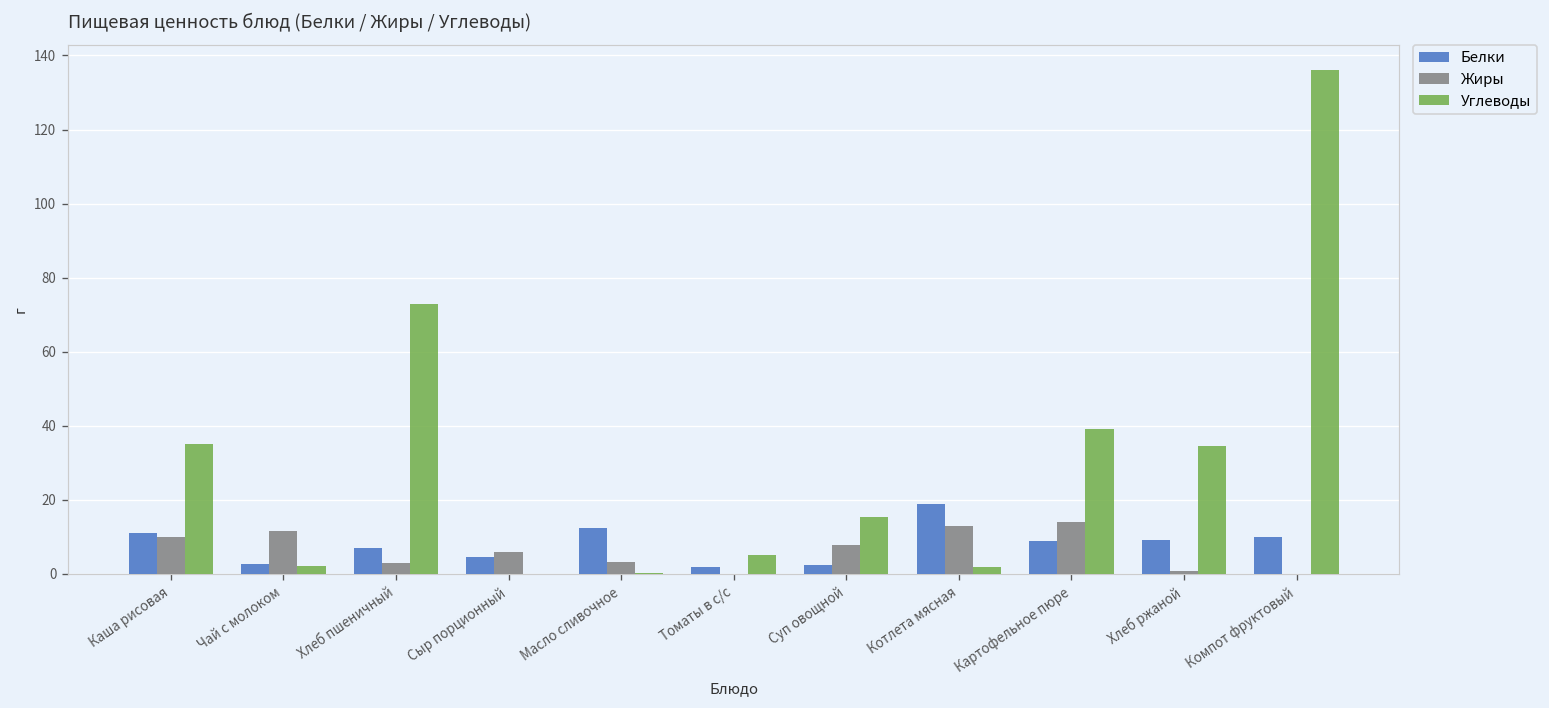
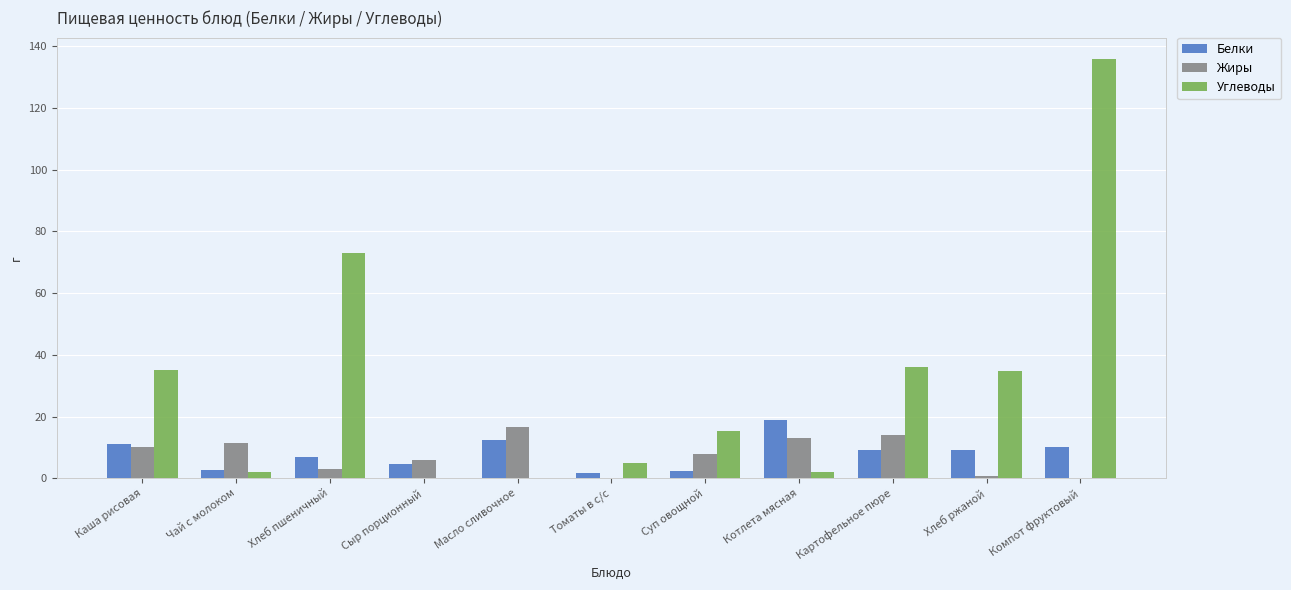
Жиры, Масло сливочное: 3 -> 17
Углеводы, Картофельное пюре: 39 -> 36
